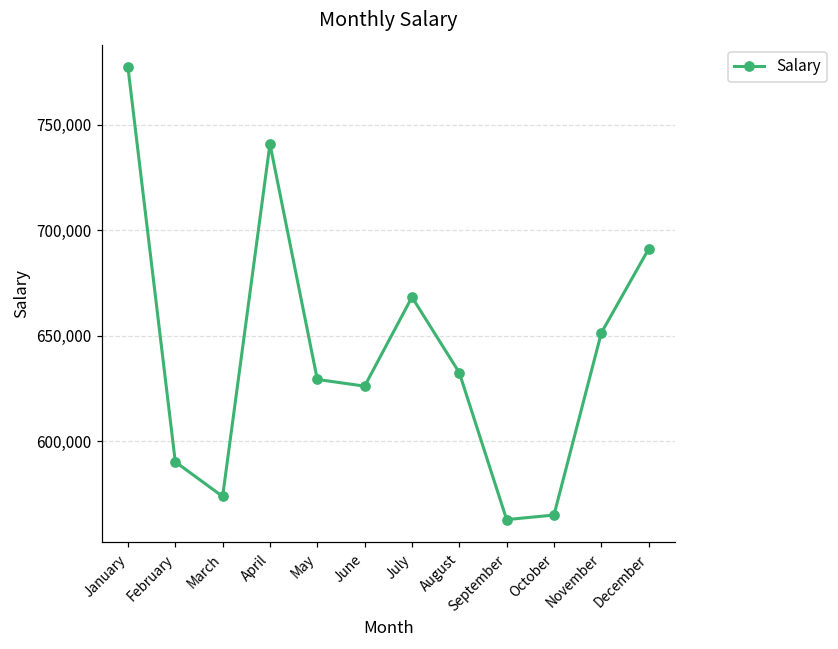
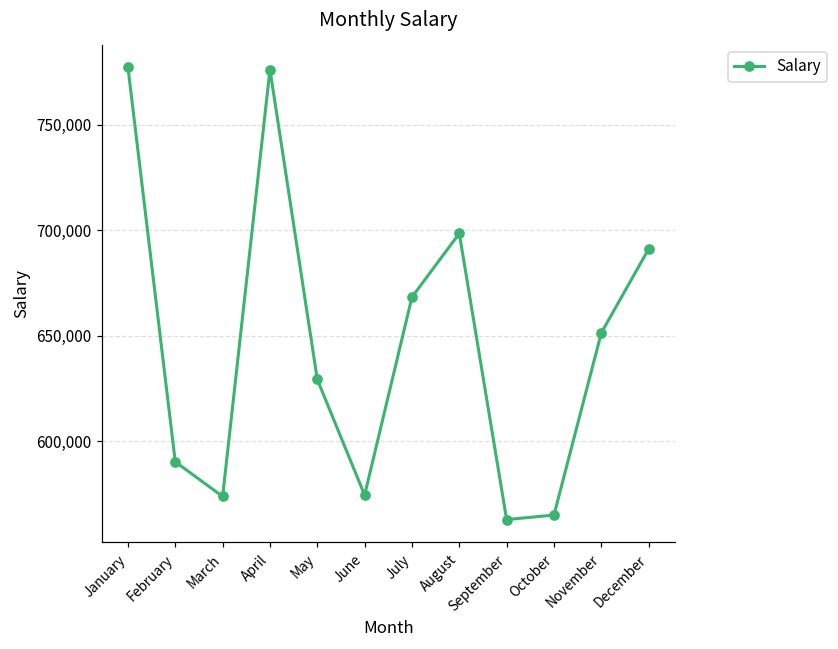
April: 741,000 -> 776,000
June: 626,000 -> 574,000
August: 633,000 -> 699,000
